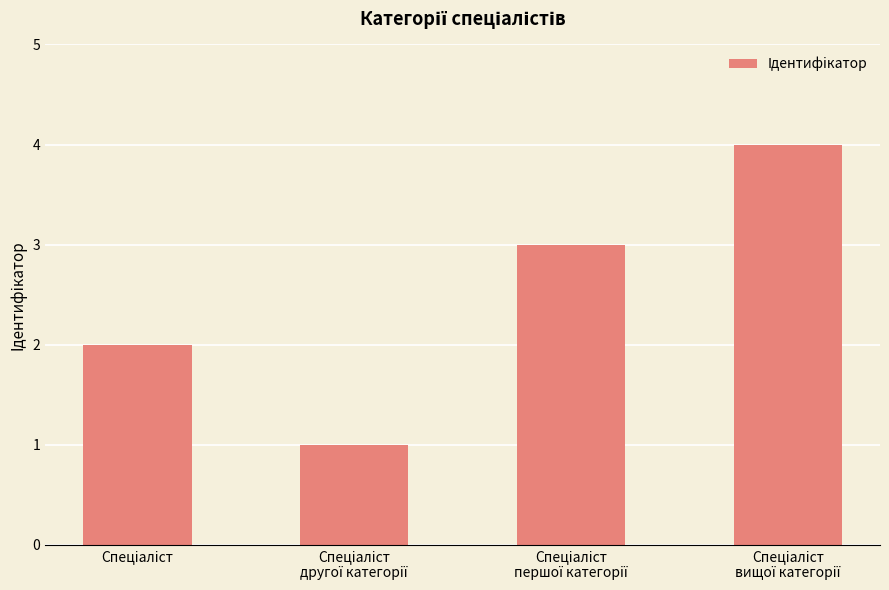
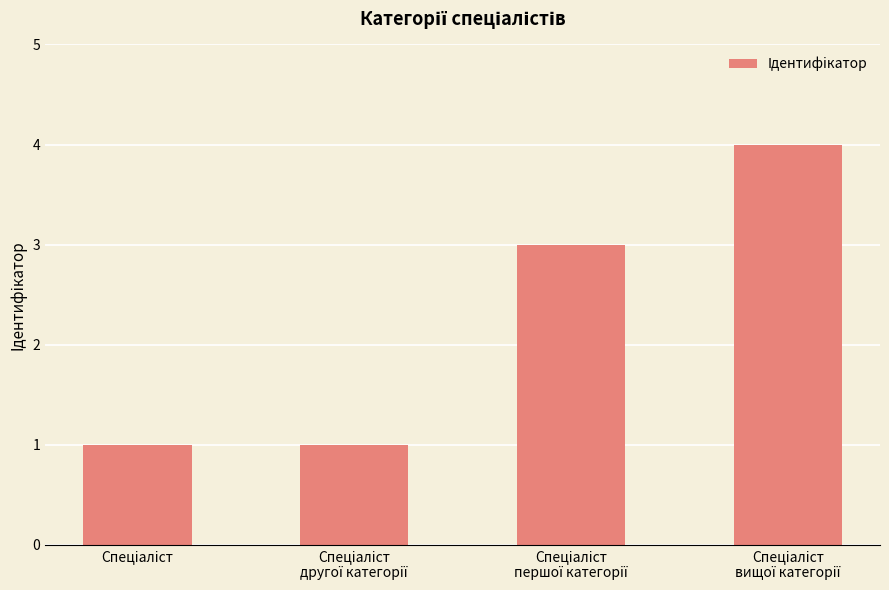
Спеціаліст: 2 -> 1
